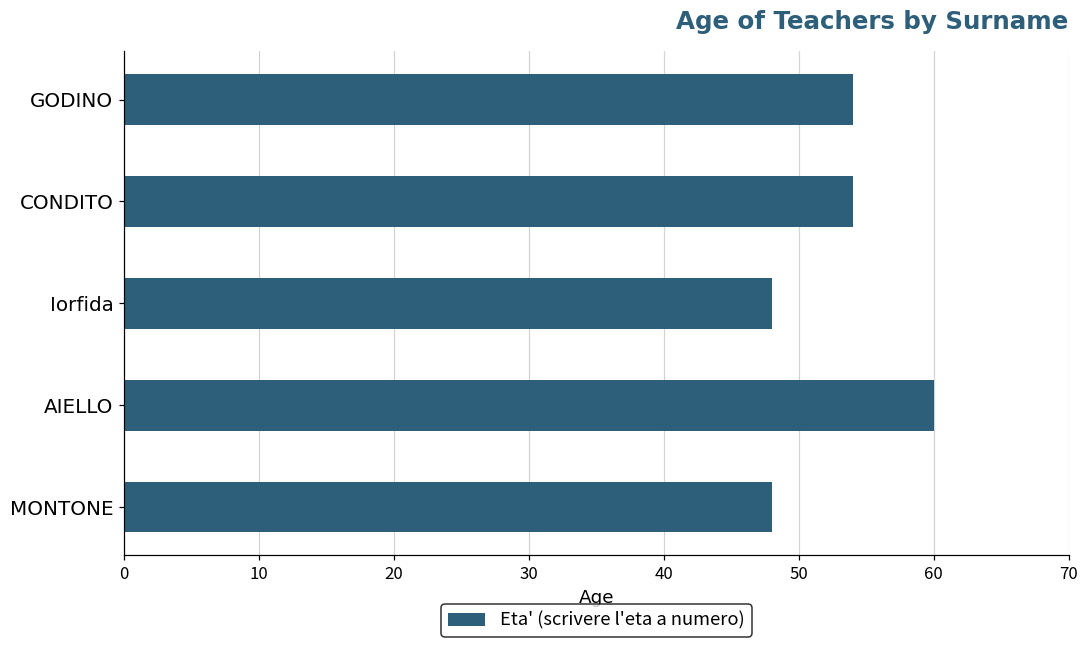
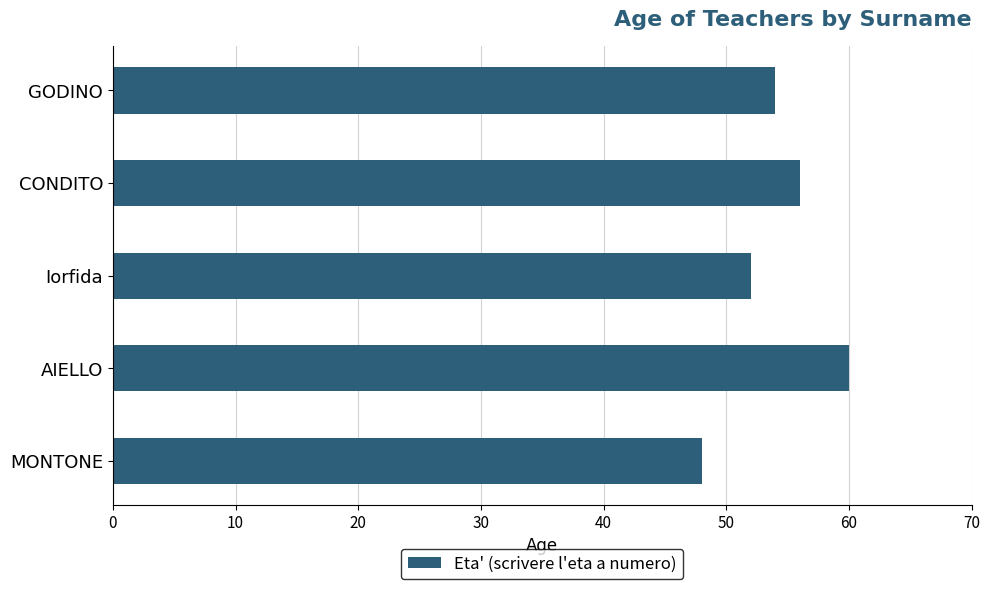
CONDITO: 54 -> 56
Iorfida: 48 -> 52
